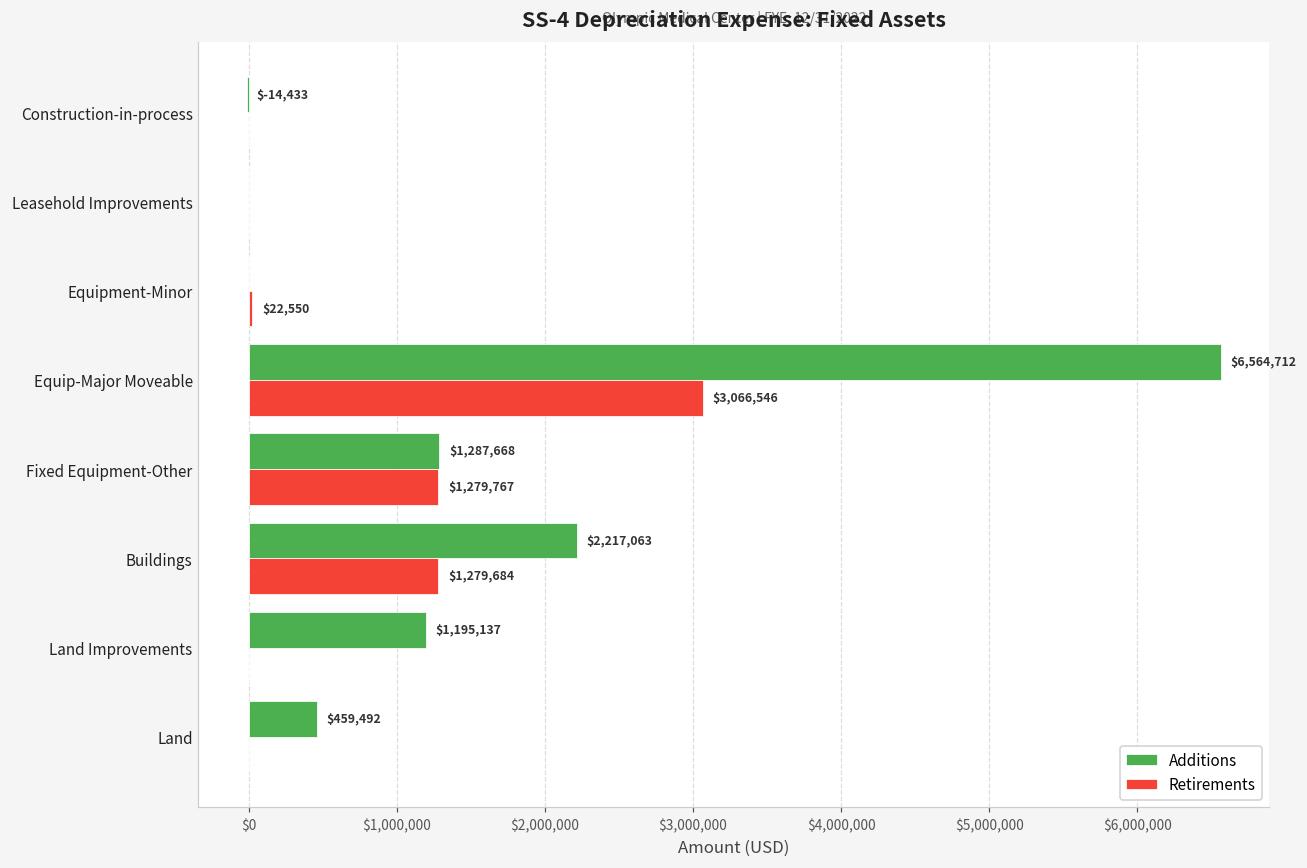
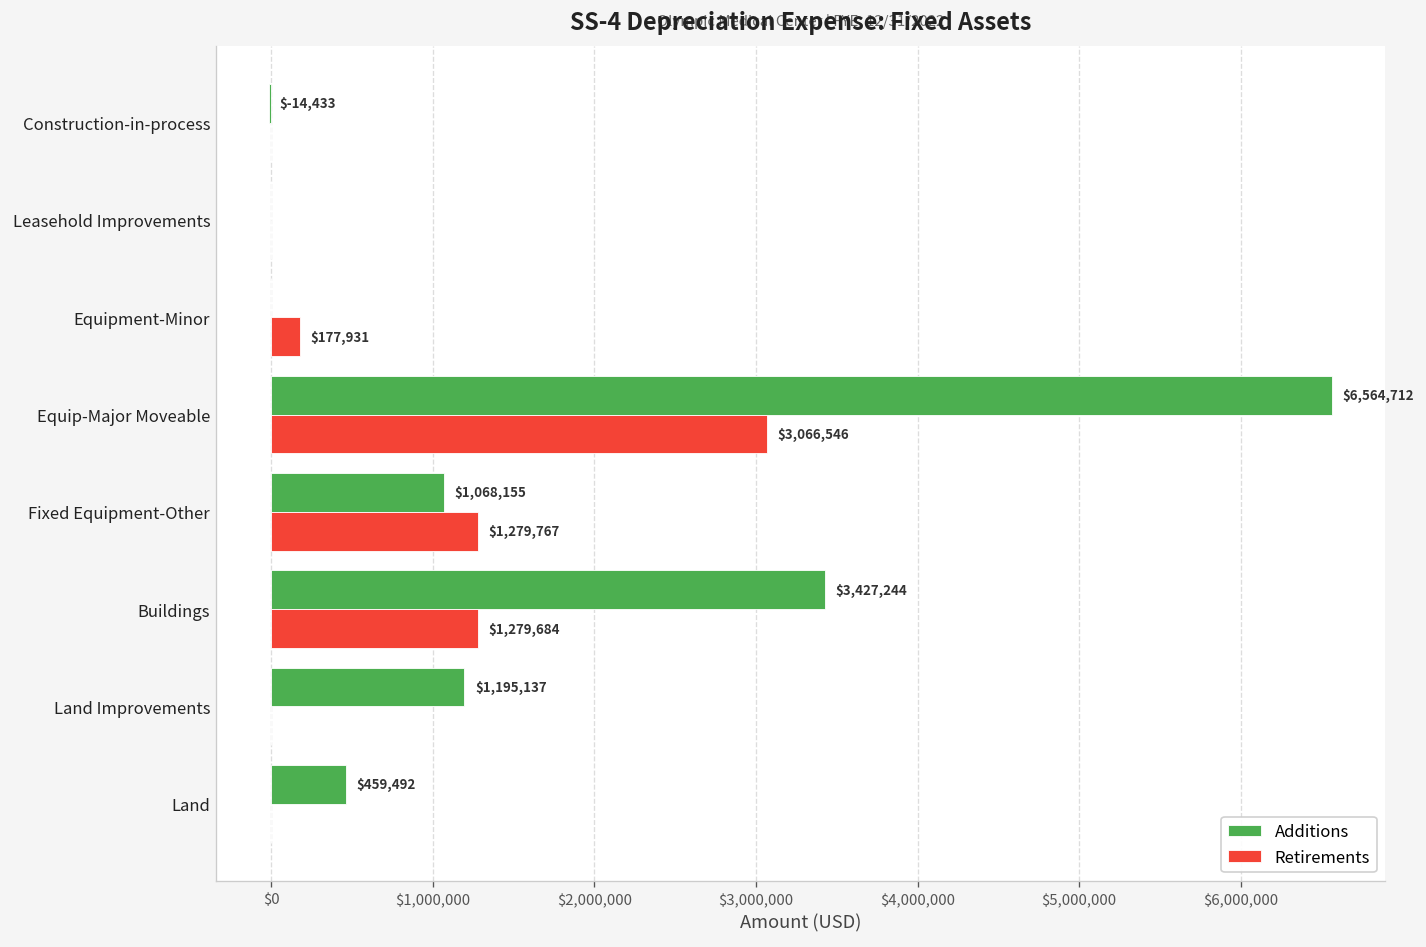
Retirements, Equipment-Minor: $22,550 -> $177,931
Additions, Fixed Equipment-Other: $1,287,668 -> $1,068,155
Additions, Buildings: $2,217,063 -> $3,427,244
